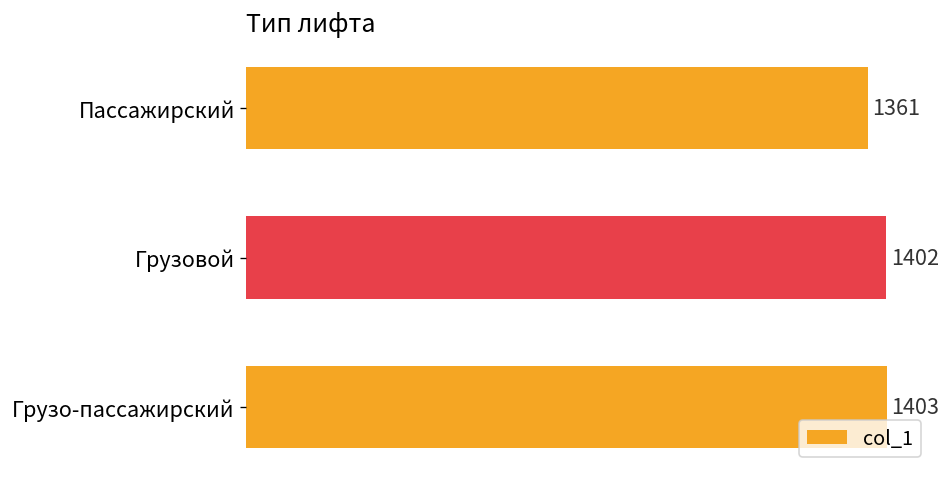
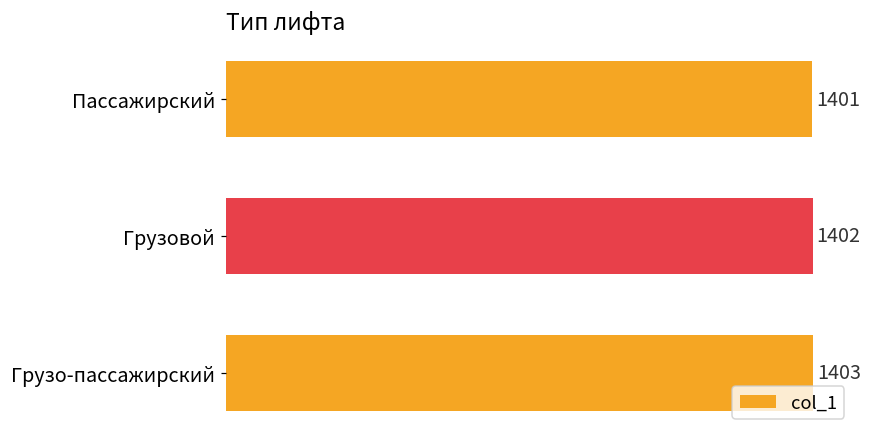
Пассажирский: 1361 -> 1401
